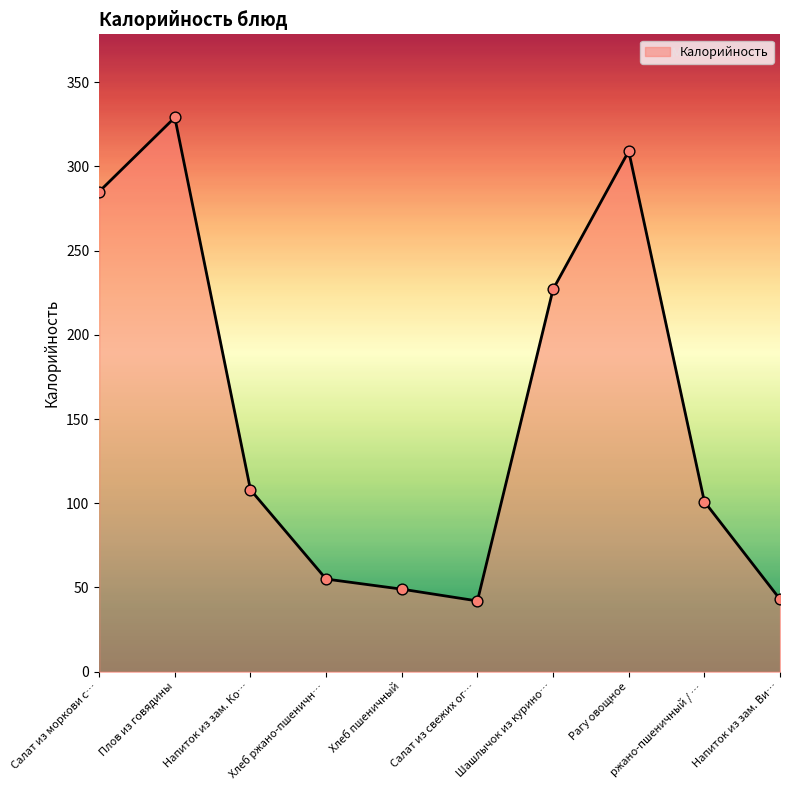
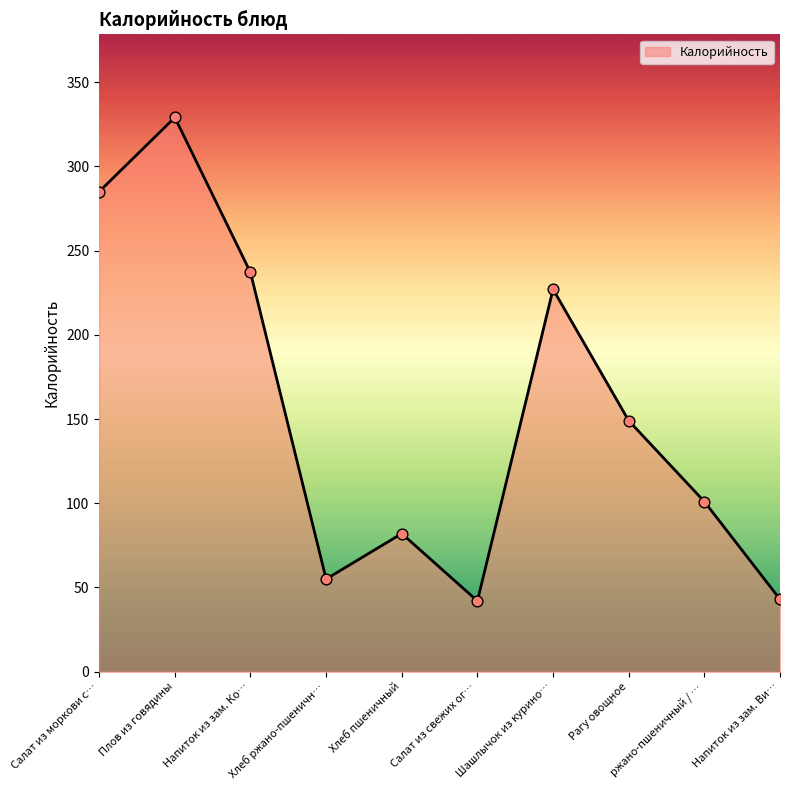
Напиток из зам. Ко…: 108 -> 237
Хлеб пшеничный: 49 -> 82
Рагу овощное: 309 -> 149
